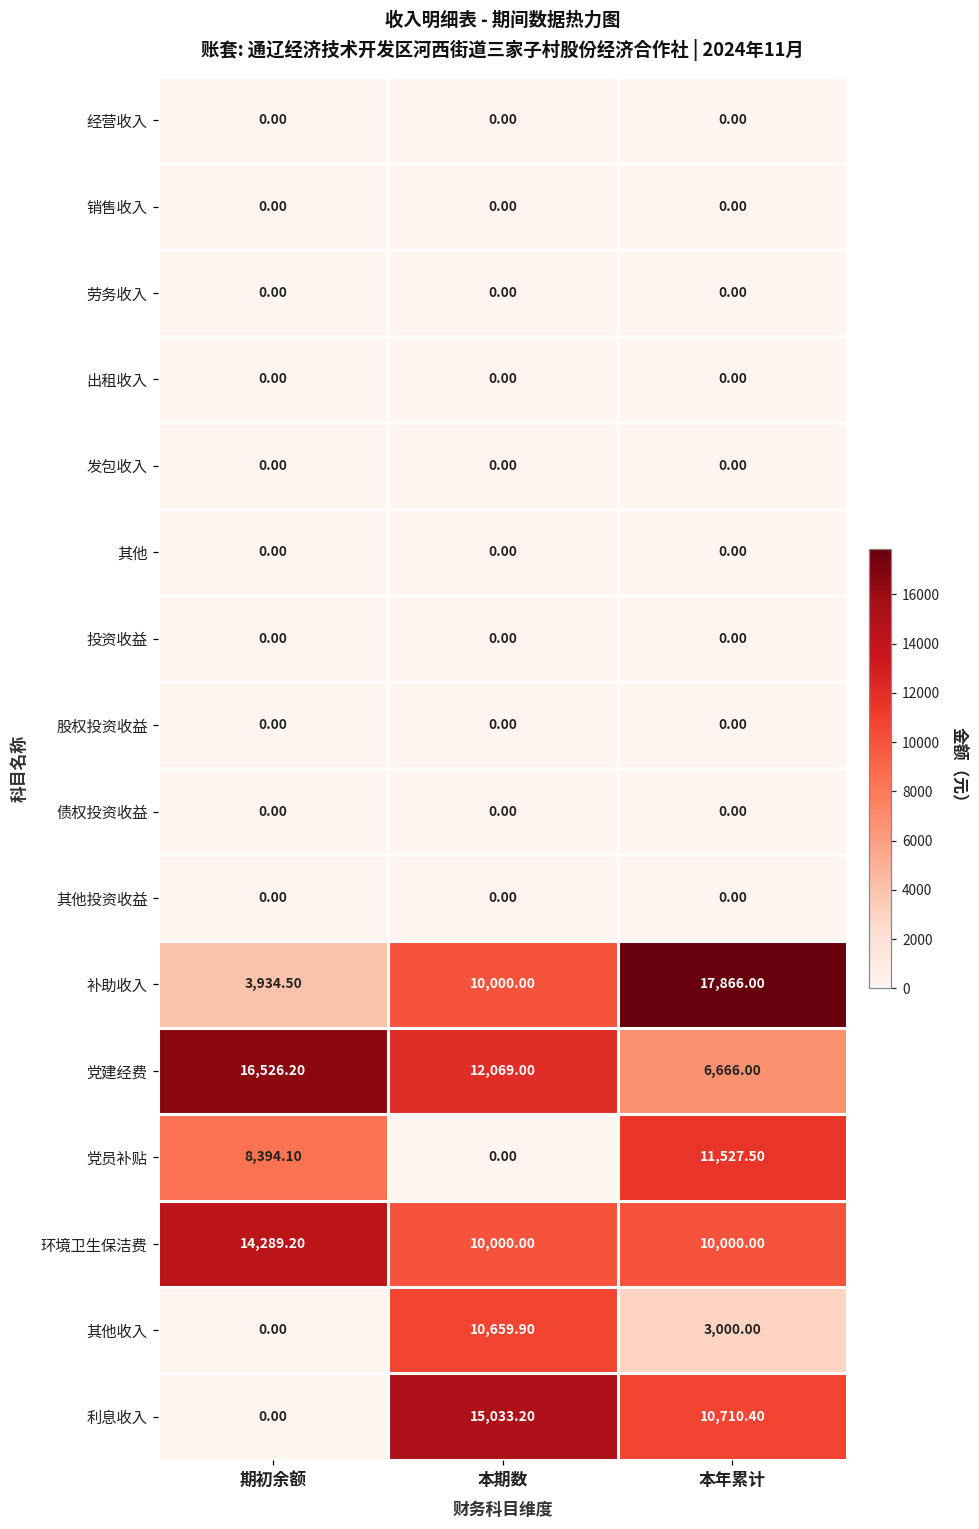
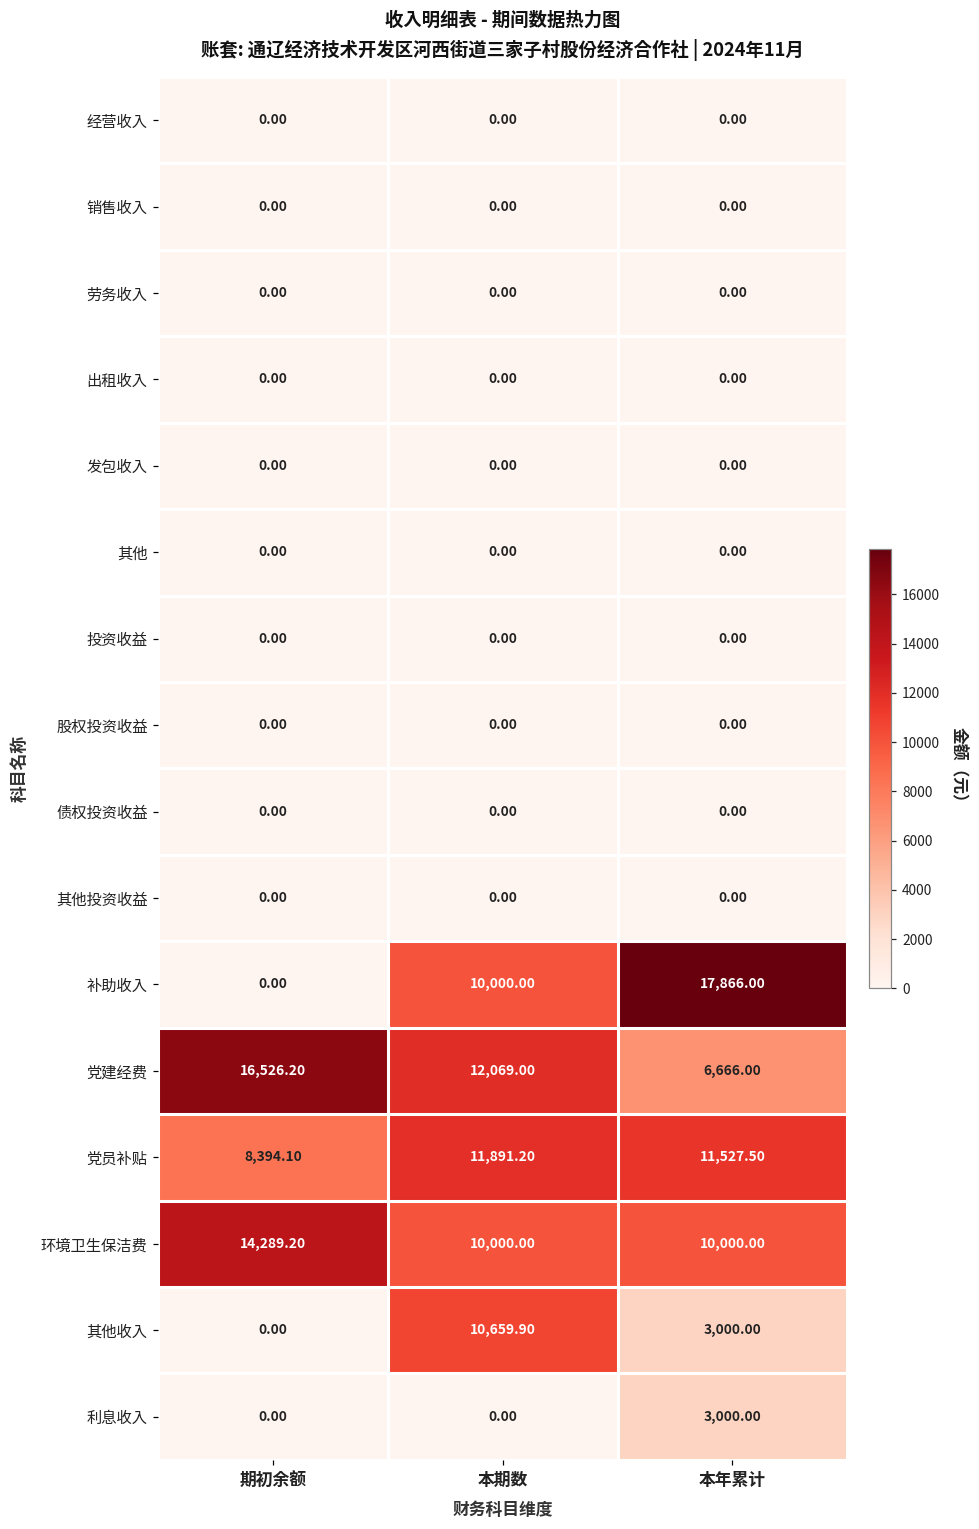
补助收入, 期初余额: 3,934.50 -> 0.00
党员补贴, 本期数: 0.00 -> 11,891.20
利息收入, 本期数: 15,033.20 -> 0.00
利息收入, 本年累计: 10,710.40 -> 3,000.00
